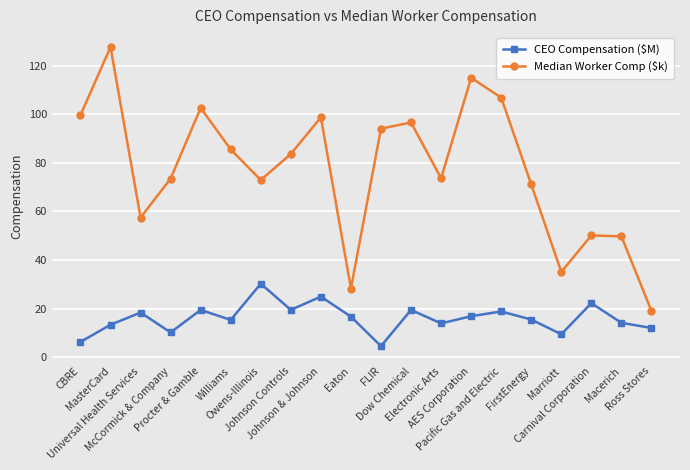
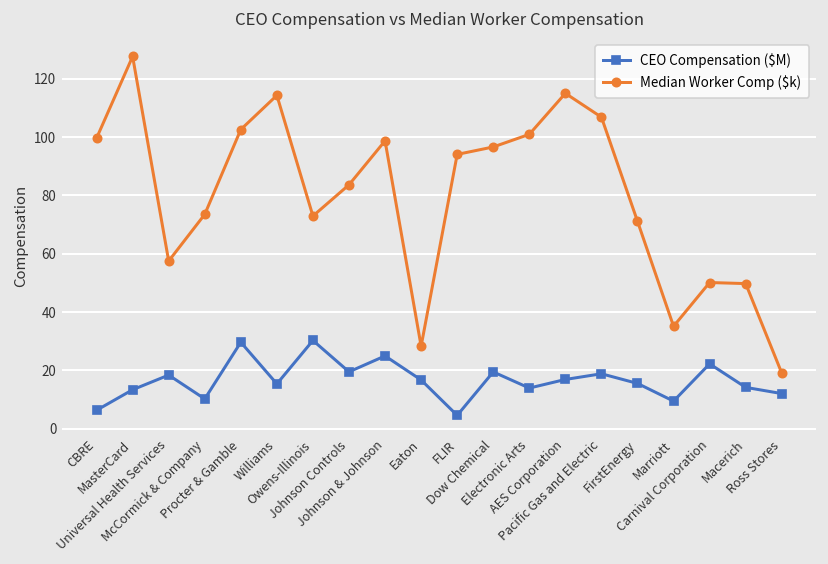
CEO Compensation ($M), Procter & Gamble: 20 -> 30
Median Worker Comp ($k), Williams: 86 -> 114
Median Worker Comp ($k), Electronic Arts: 74 -> 101
